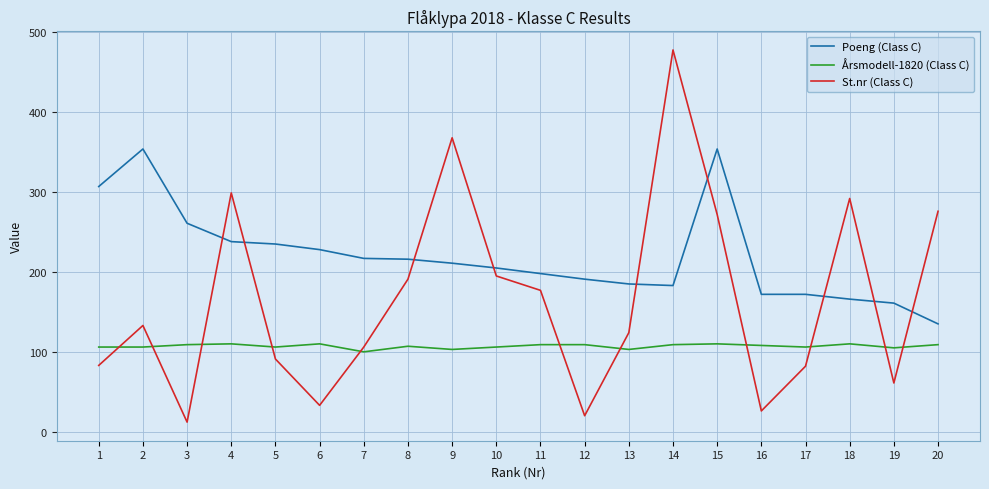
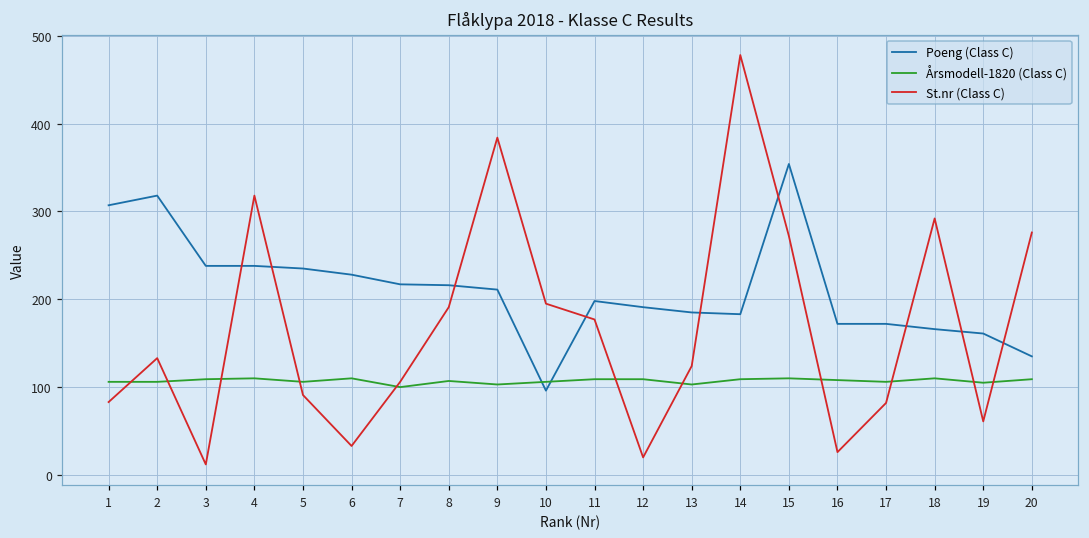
Poeng (Class C), 2: 350 -> 320
Poeng (Class C), 3: 260 -> 240
St.nr (Class C), 4: 300 -> 320
St.nr (Class C), 9: 370 -> 380
Poeng (Class C), 10: 210 -> 100
